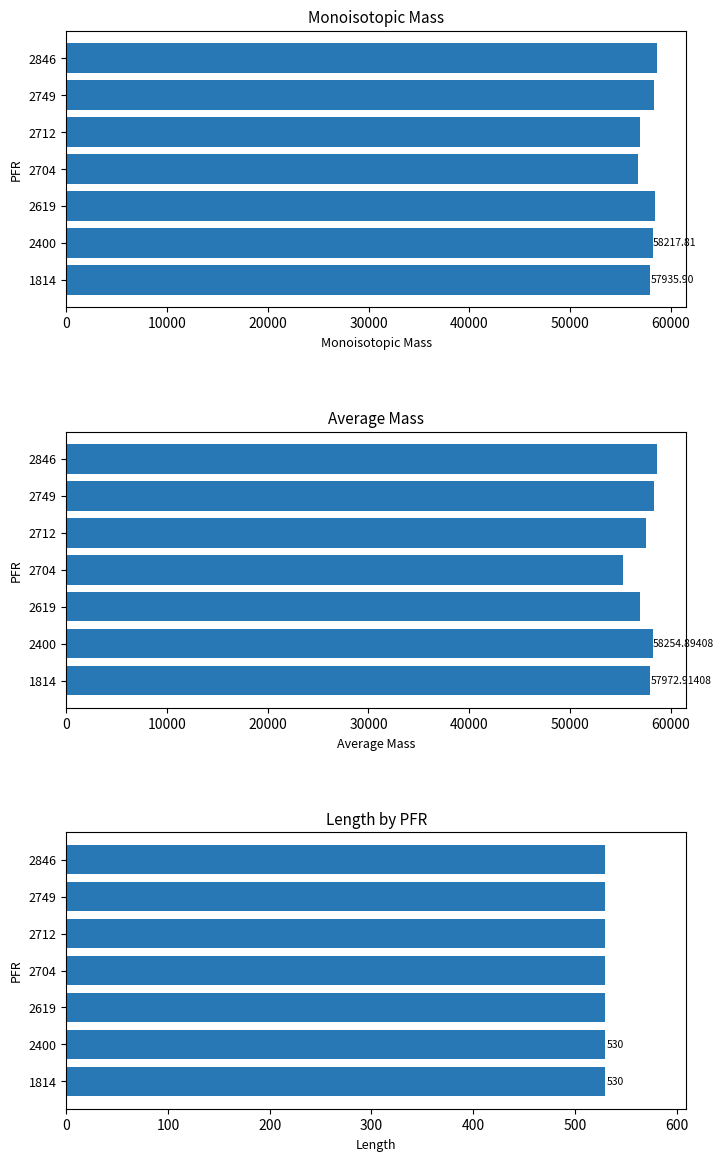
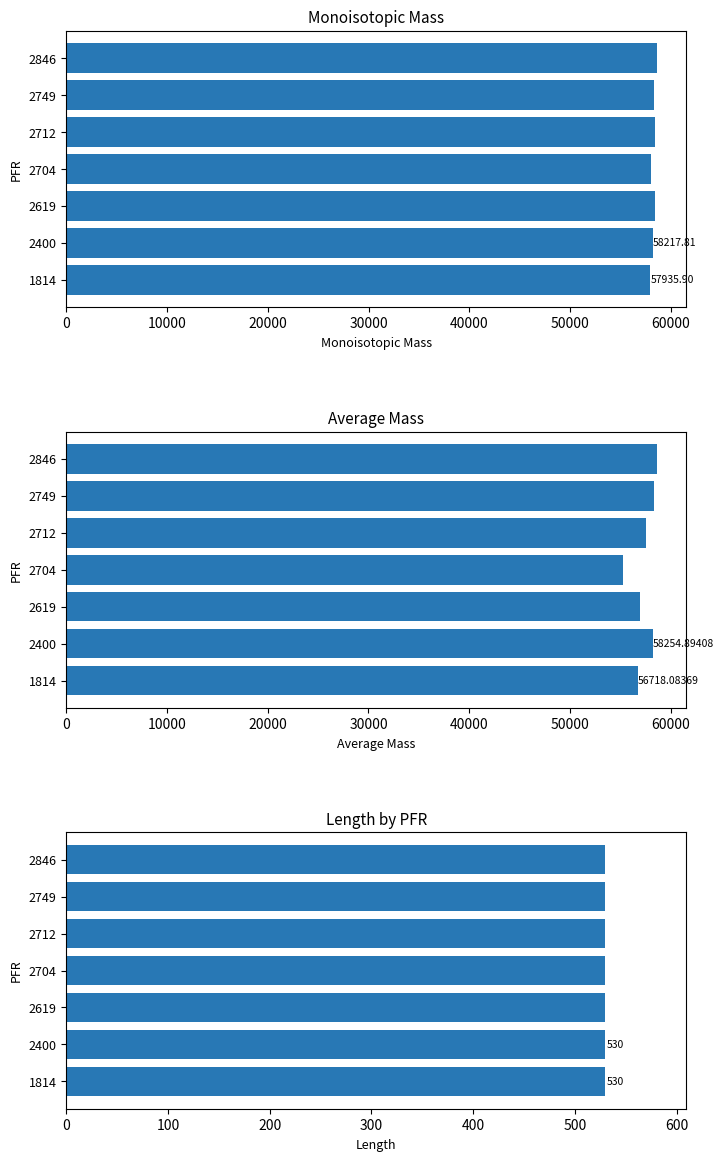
Monoisotopic Mass, 2712: 56900 -> 58400
Monoisotopic Mass, 2704: 56700 -> 58000
Average Mass, 1814: 57972.91408 -> 56718.08369
